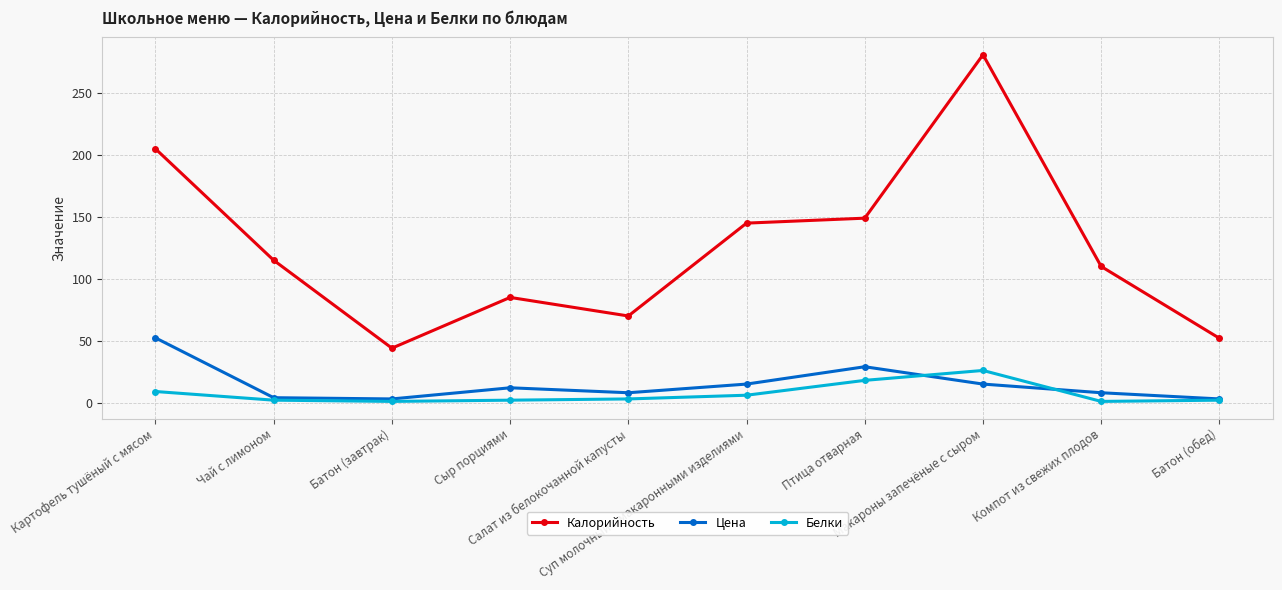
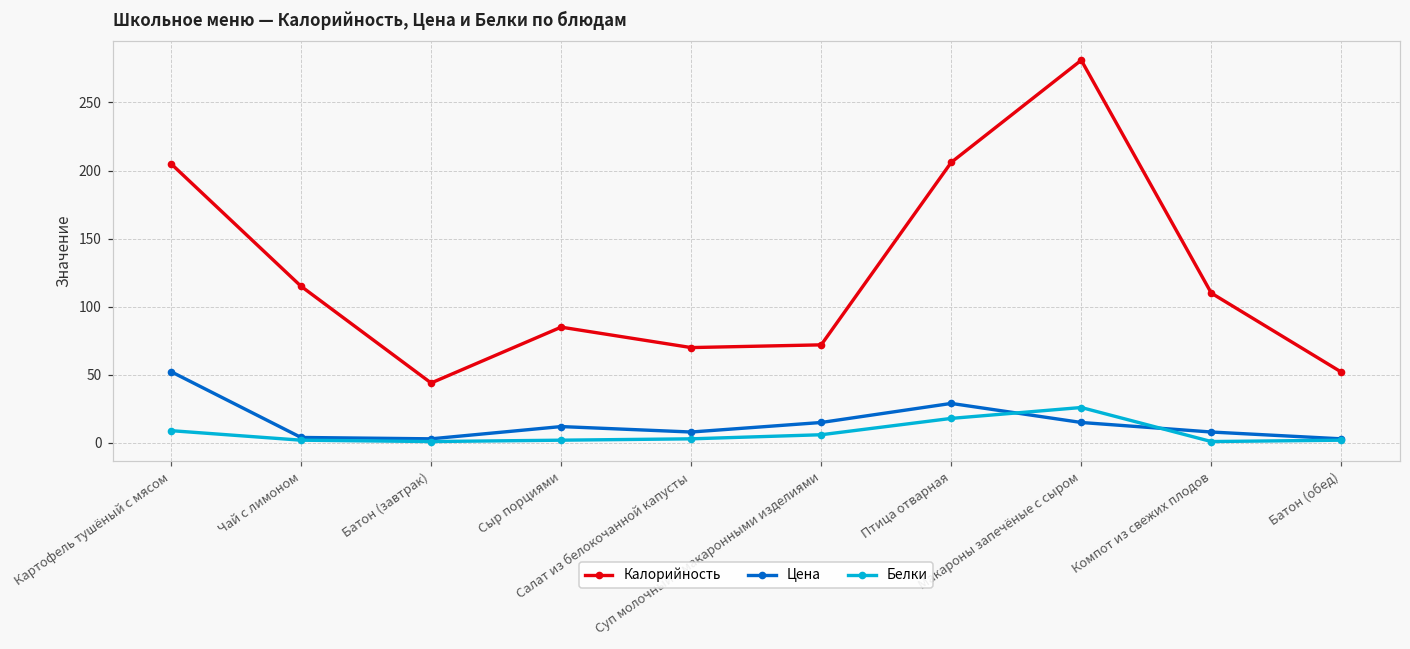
Калорийность, Суп молочный с макаронными изделиями: 145 -> 72
Калорийность, Птица отварная: 149 -> 206
